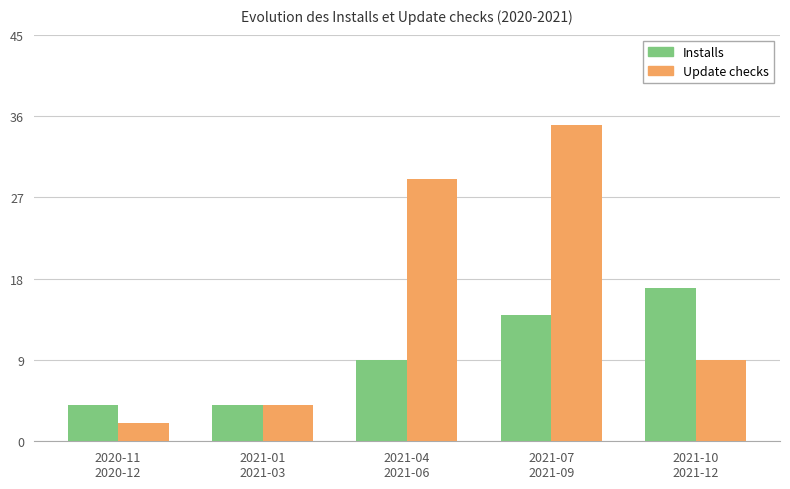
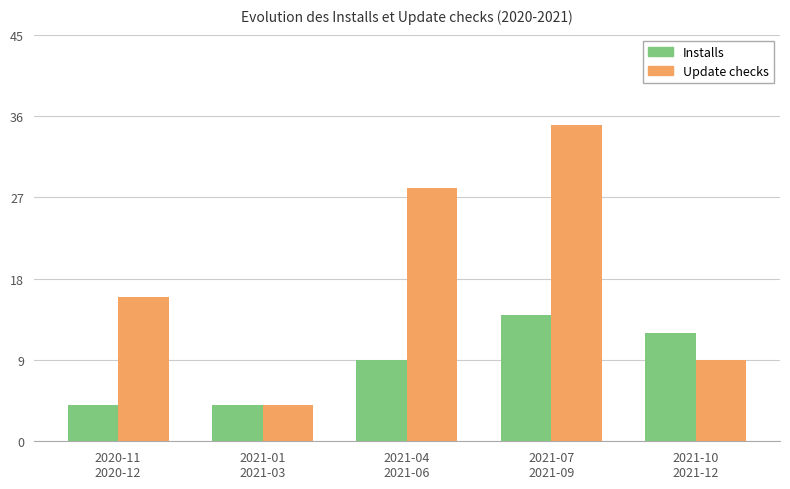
Update checks, 2020-11 2020-12: 2 -> 16
Update checks, 2021-04 2021-06: 29 -> 28
Installs, 2021-10 2021-12: 17 -> 12
